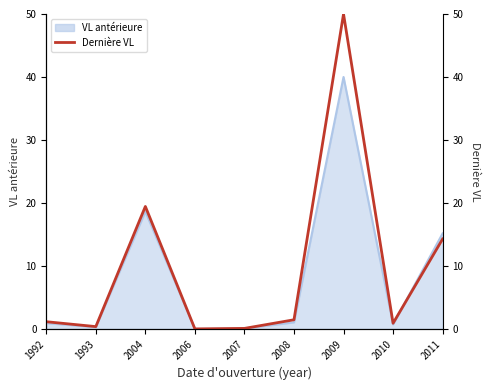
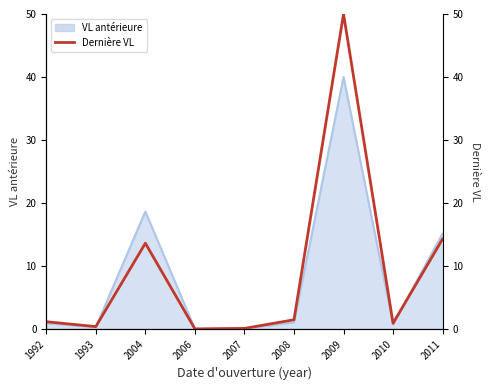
Dernière VL, 2004: 19 -> 14
